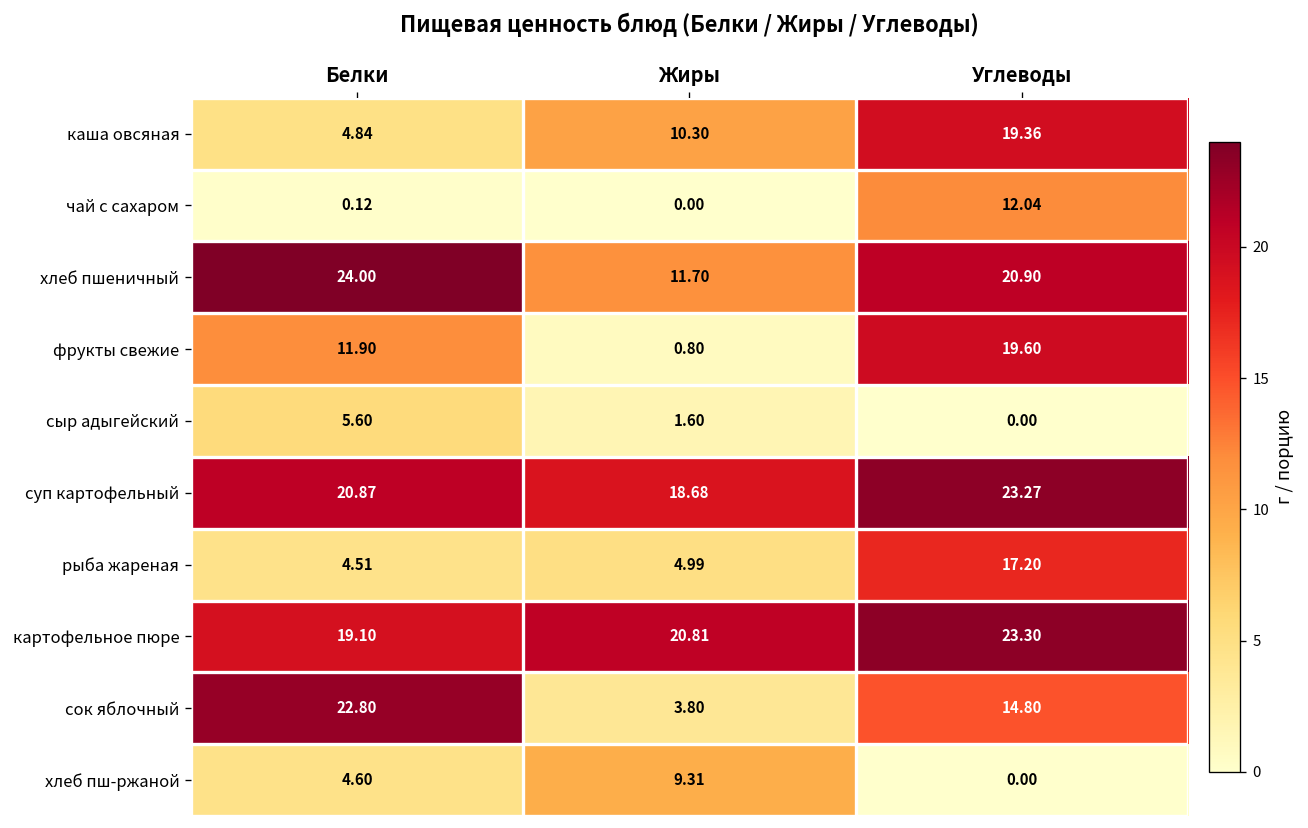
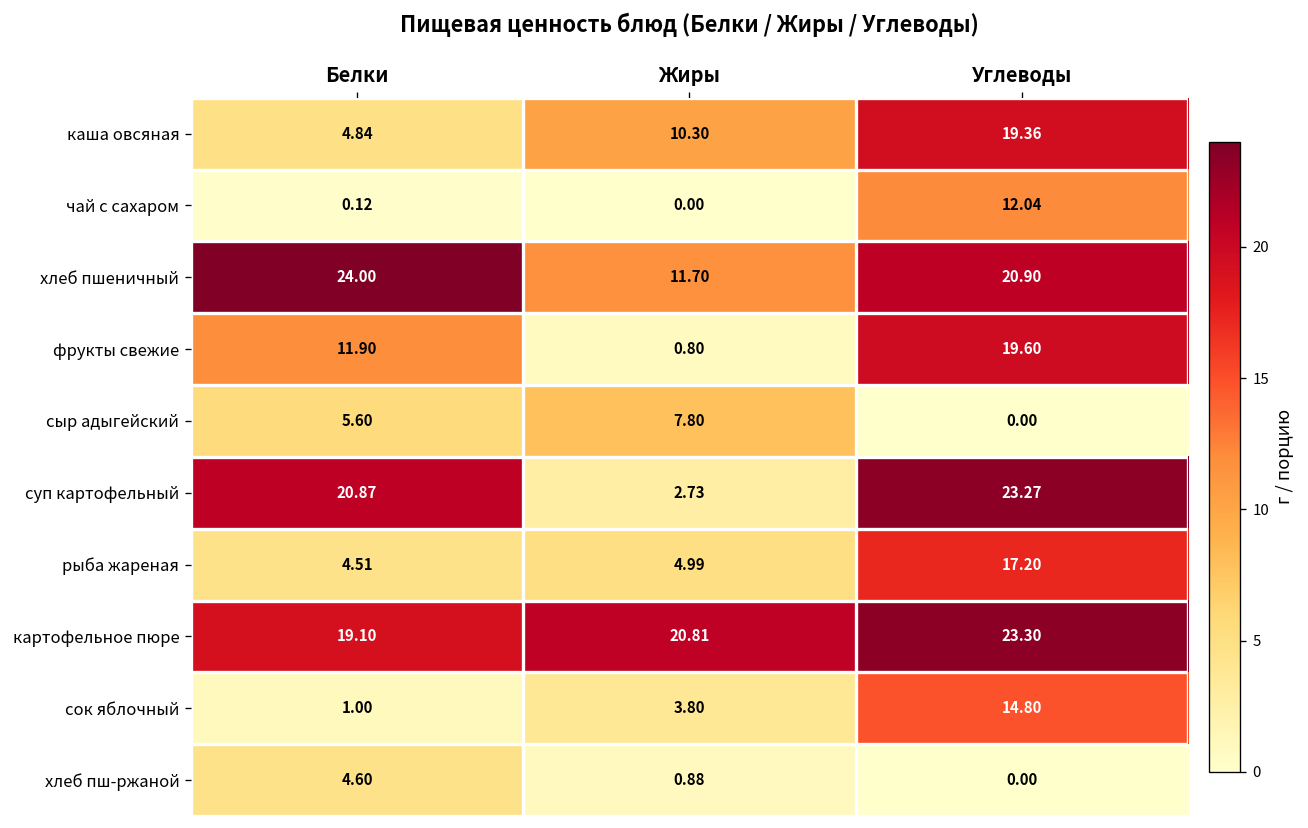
сыр адыгейский, Жиры: 1.60 -> 7.80
суп картофельный, Жиры: 18.68 -> 2.73
сок яблочный, Белки: 22.80 -> 1.00
хлеб пш-ржаной, Жиры: 9.31 -> 0.88
